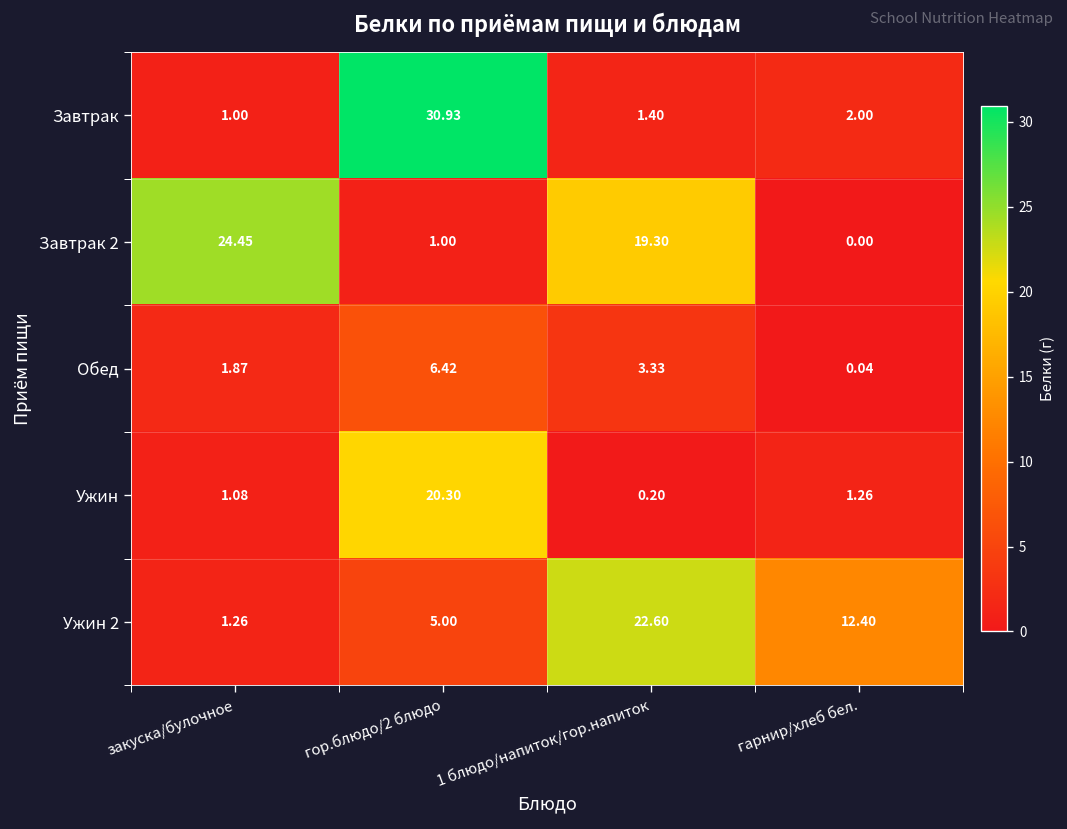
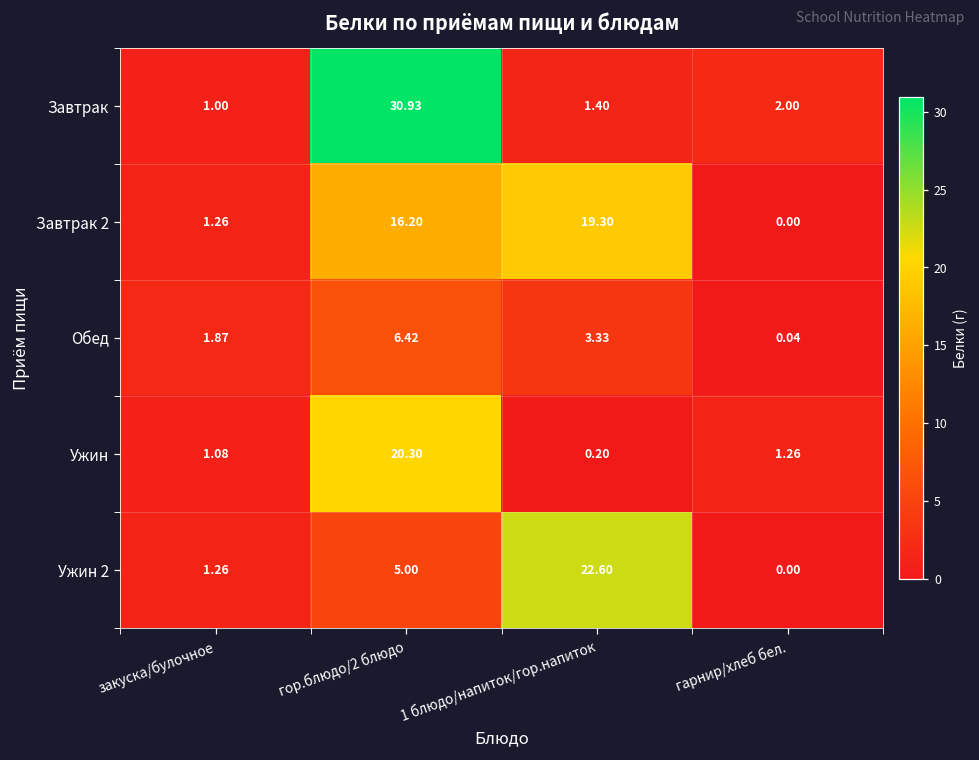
Завтрак 2, закуска/булочное: 24.45 -> 1.26
Завтрак 2, гор.блюдо/2 блюдо: 1.00 -> 16.20
Ужин 2, гарнир/хлеб бел.: 12.40 -> 0.00
